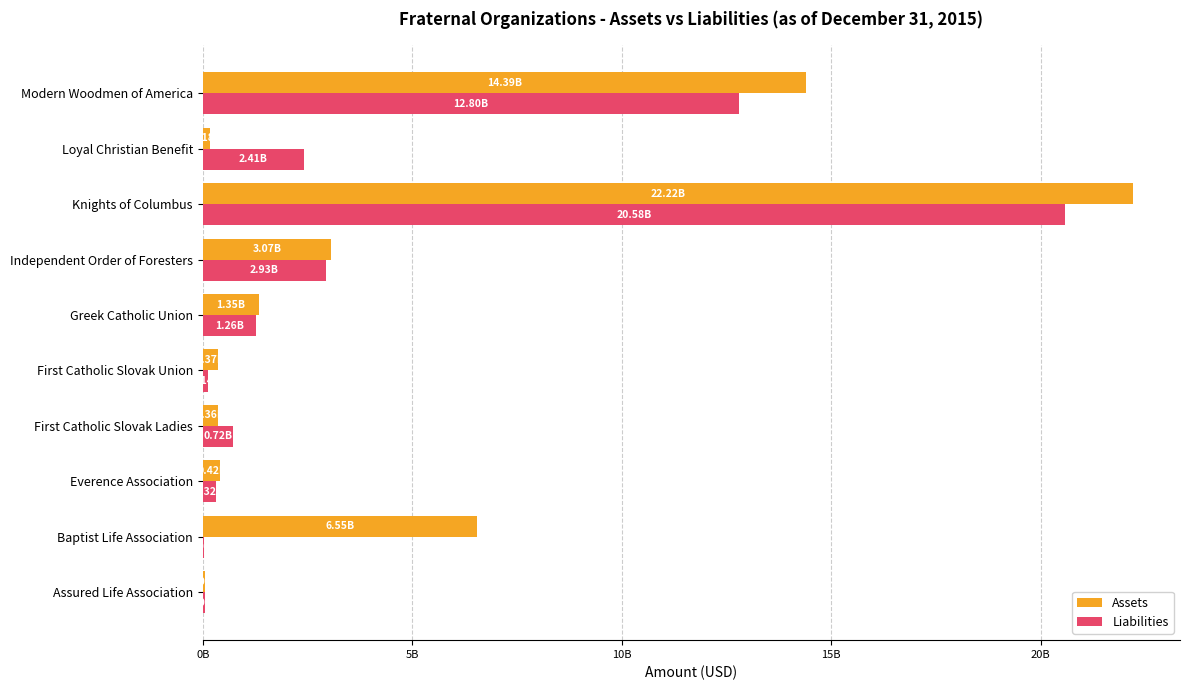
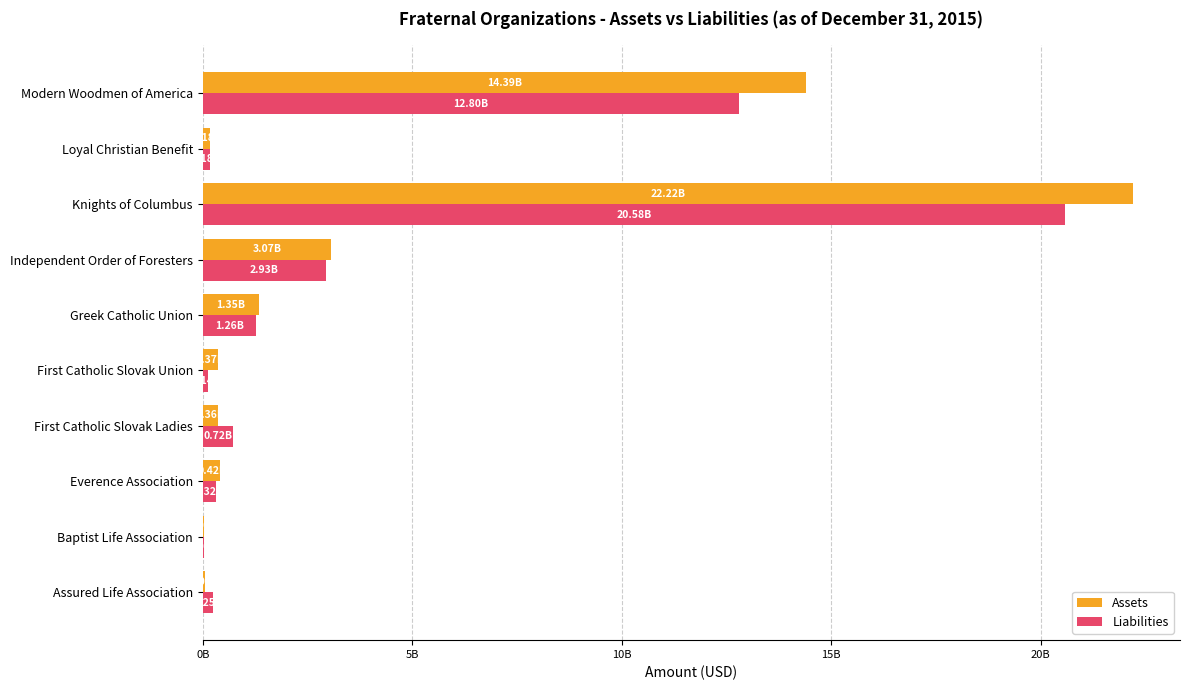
Liabilities, Loyal Christian Benefit: 2400000000 -> 200000000
Assets, Baptist Life Association: 6600000000 -> 0
Liabilities, Assured Life Association: 0 -> 200000000
